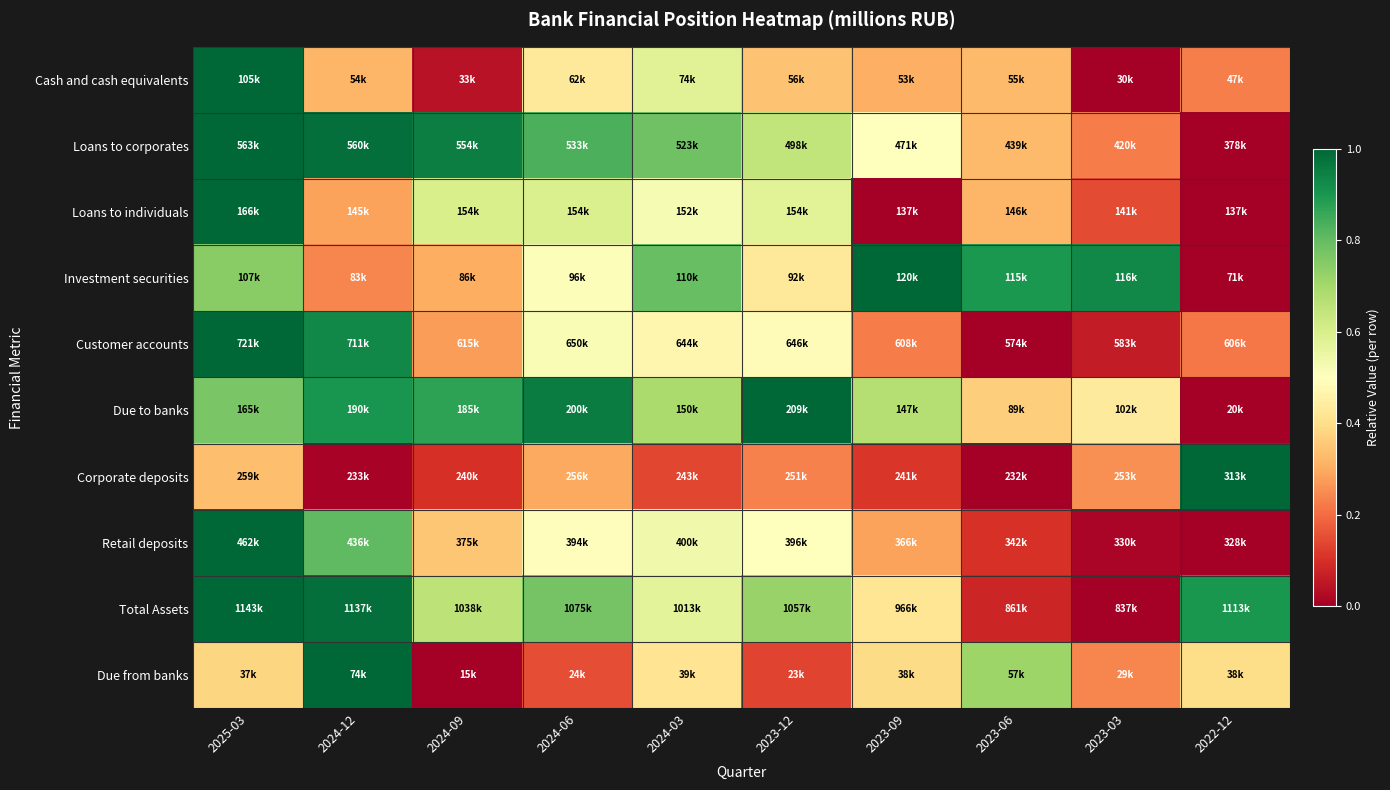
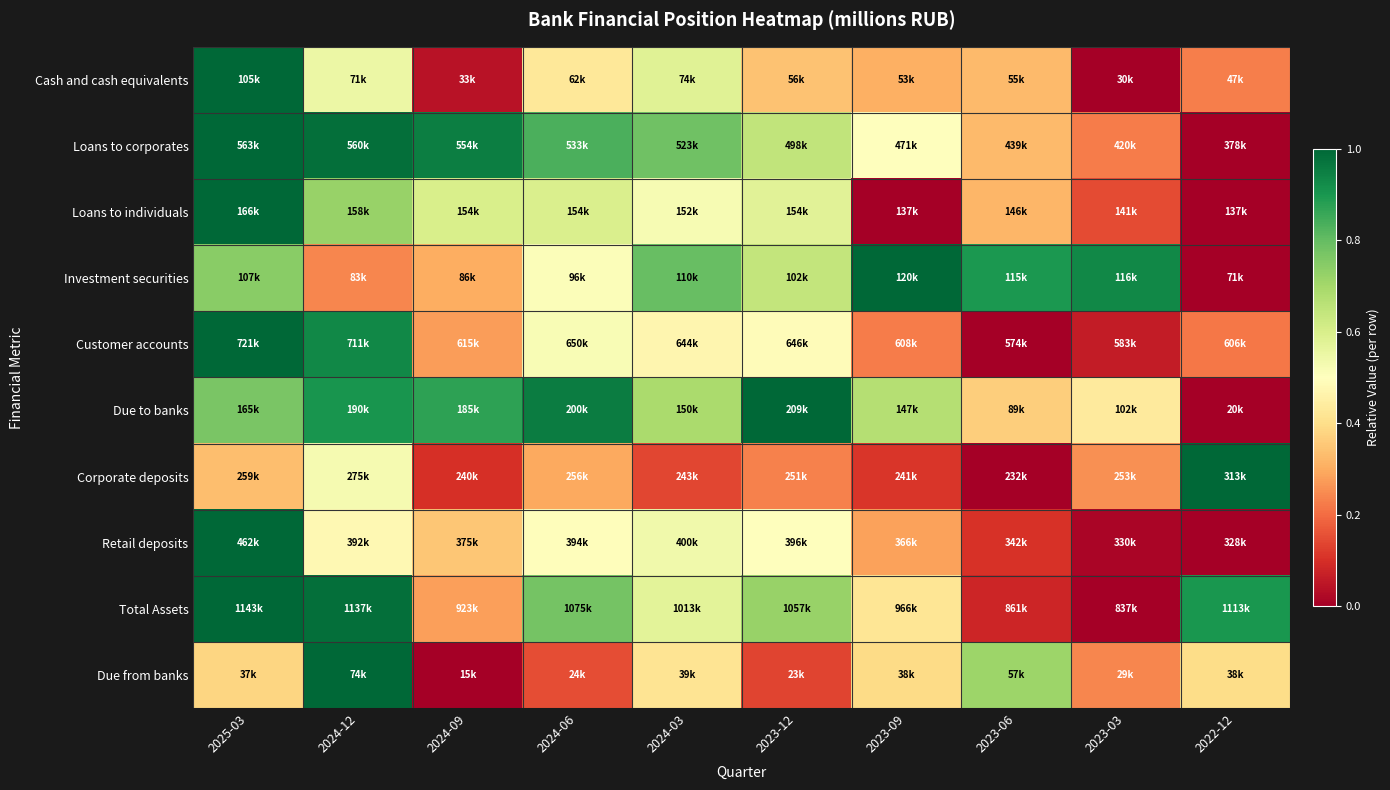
Cash and cash equivalents, 2024-12: 54k -> 71k
Loans to individuals, 2024-12: 145k -> 158k
Investment securities, 2023-12: 92k -> 102k
Corporate deposits, 2024-12: 233k -> 275k
Retail deposits, 2024-12: 436k -> 392k
Total Assets, 2024-09: 1038k -> 923k
